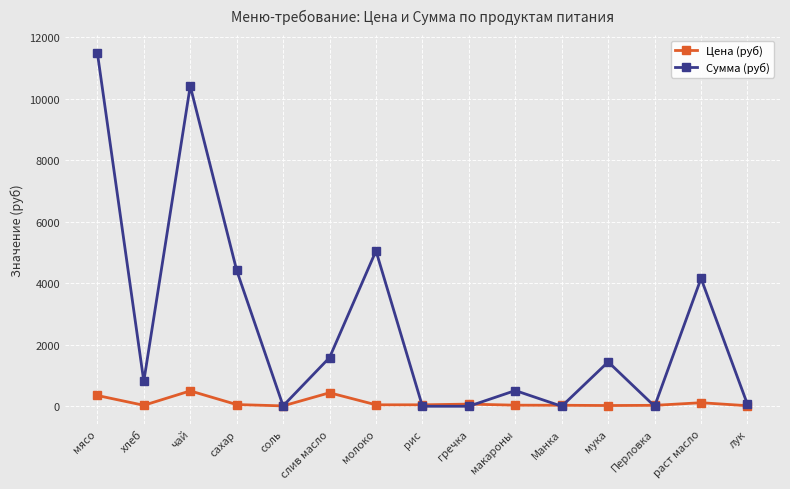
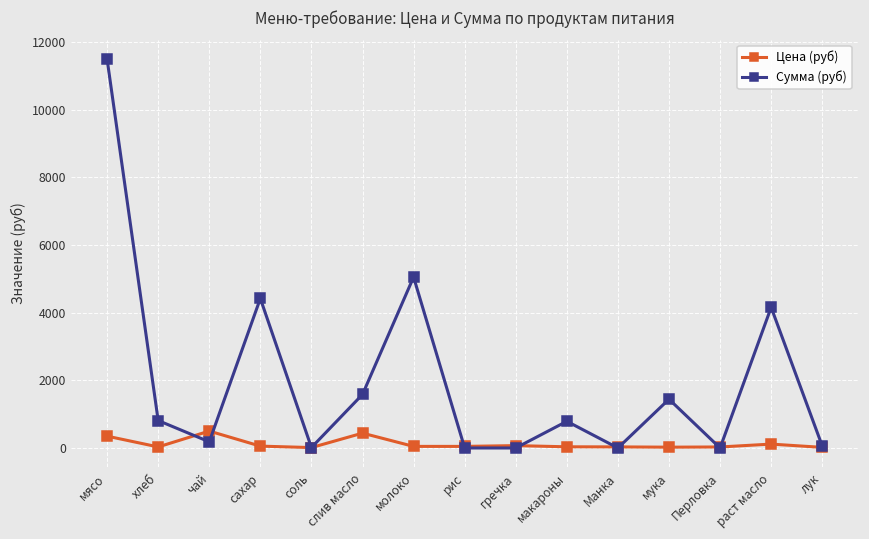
Сумма (руб), чай: 10400 -> 200
Сумма (руб), макароны: 500 -> 800
